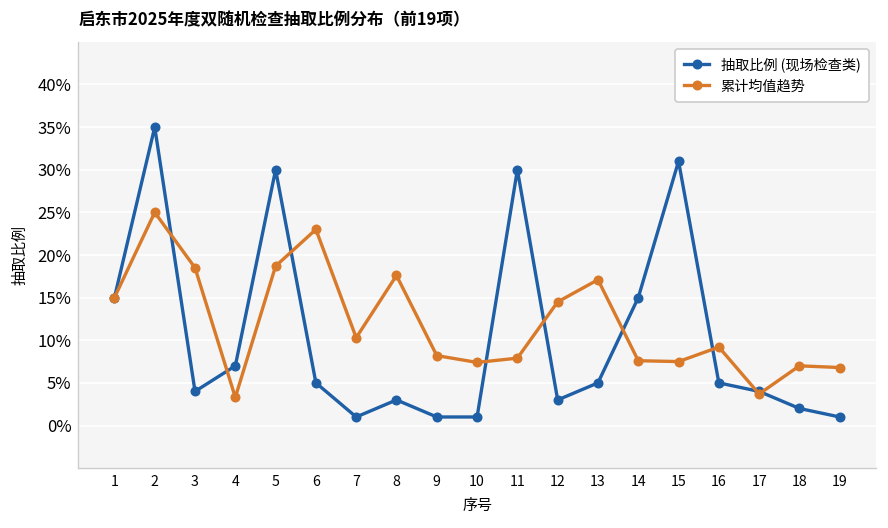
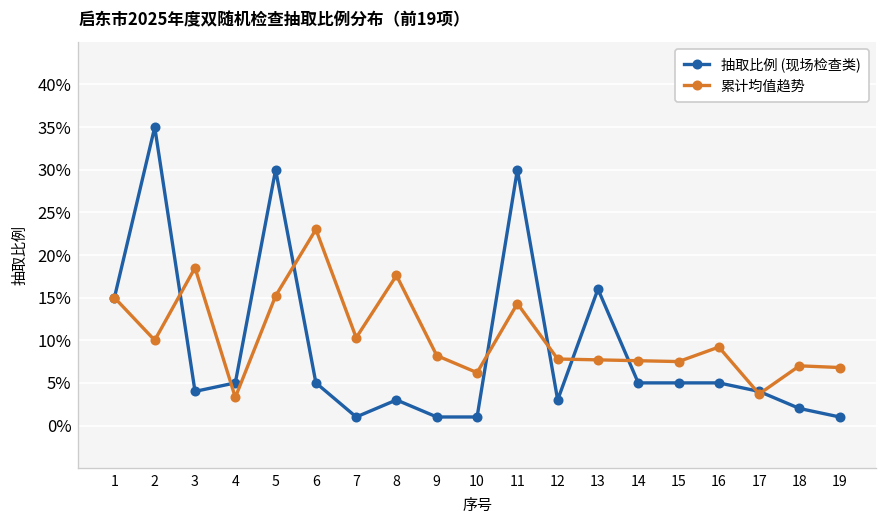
累计均值趋势, 2: 25% -> 10%
抽取比例 (现场检查类), 4: 7% -> 5%
累计均值趋势, 5: 19% -> 15%
累计均值趋势, 10: 7% -> 6%
累计均值趋势, 11: 8% -> 14%
累计均值趋势, 12: 14% -> 8%
抽取比例 (现场检查类), 13: 5% -> 16%
累计均值趋势, 13: 17% -> 8%
抽取比例 (现场检查类), 14: 15% -> 5%
抽取比例 (现场检查类), 15: 31% -> 5%
